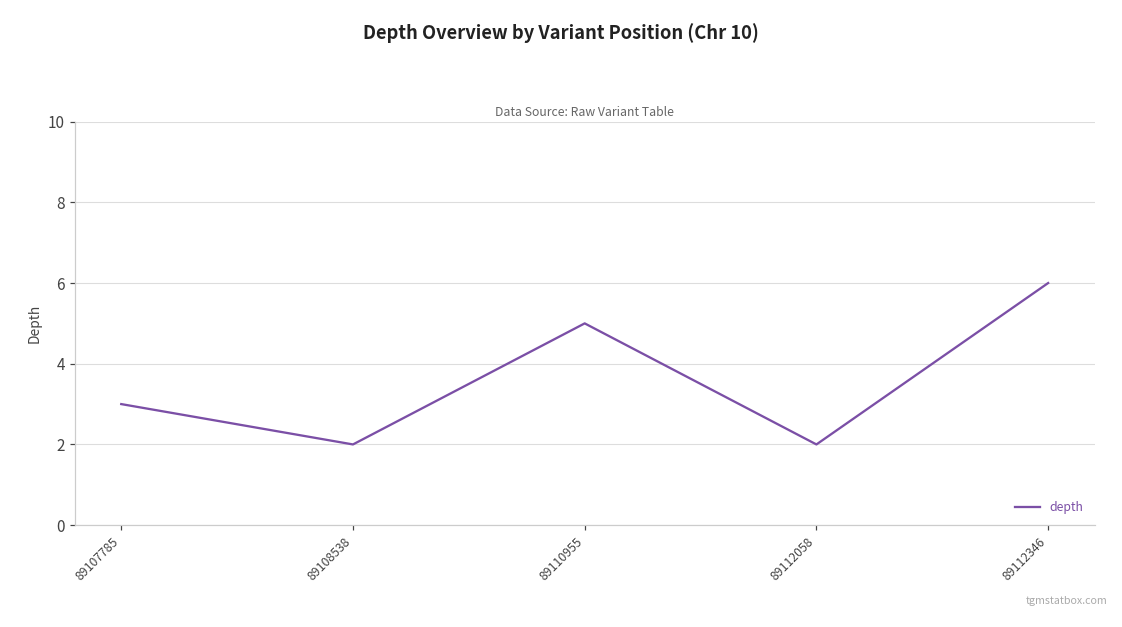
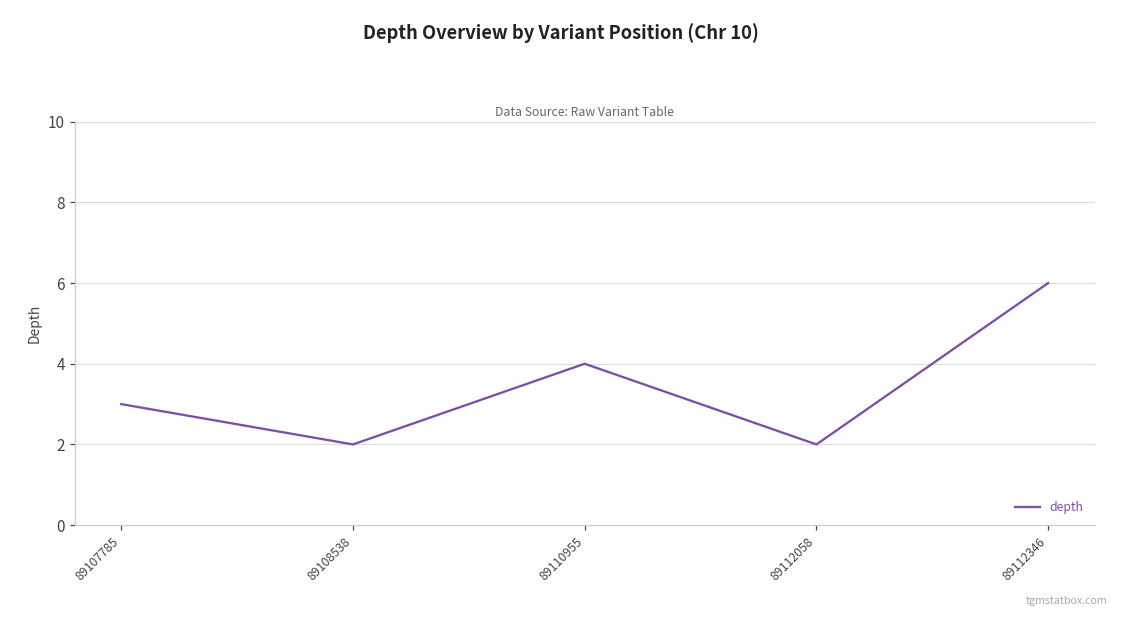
89110955: 5 -> 4
